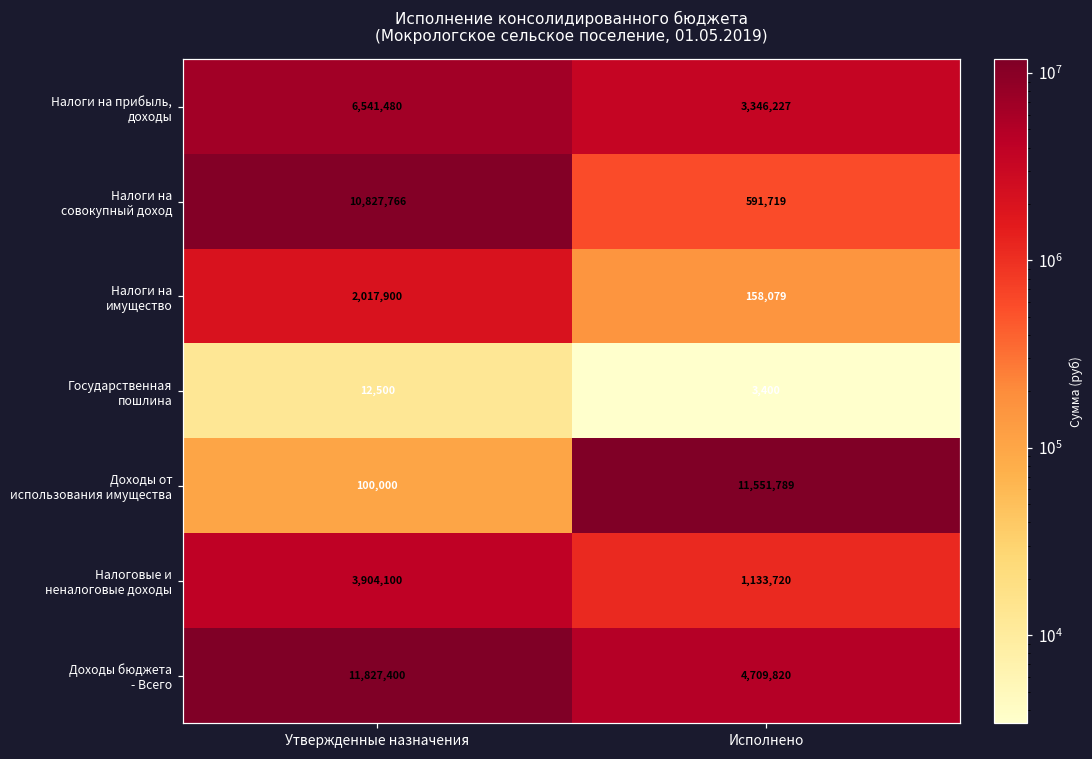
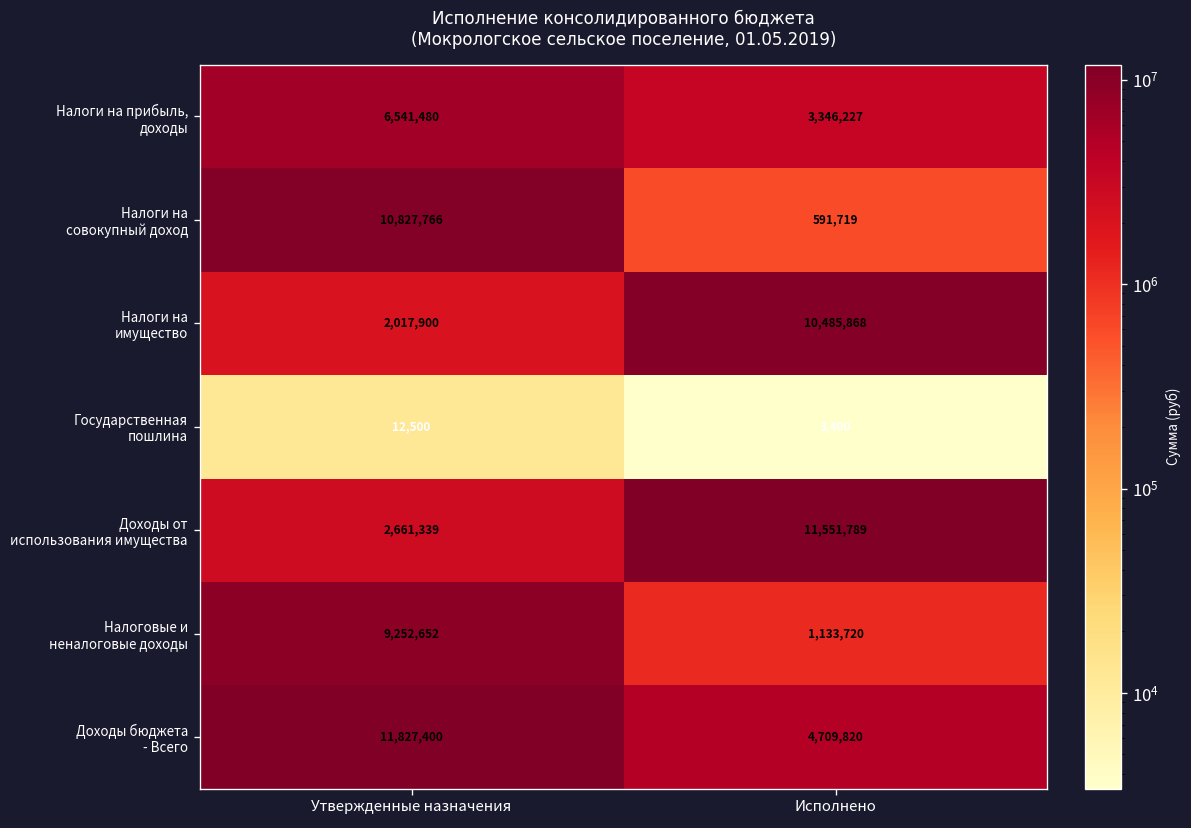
Налоги на имущество, Исполнено: 158,079 -> 10,485,868
Доходы от использования имущества, Утвержденные назначения: 100,000 -> 2,661,339
Налоговые и неналоговые доходы, Утвержденные назначения: 3,904,100 -> 9,252,652
